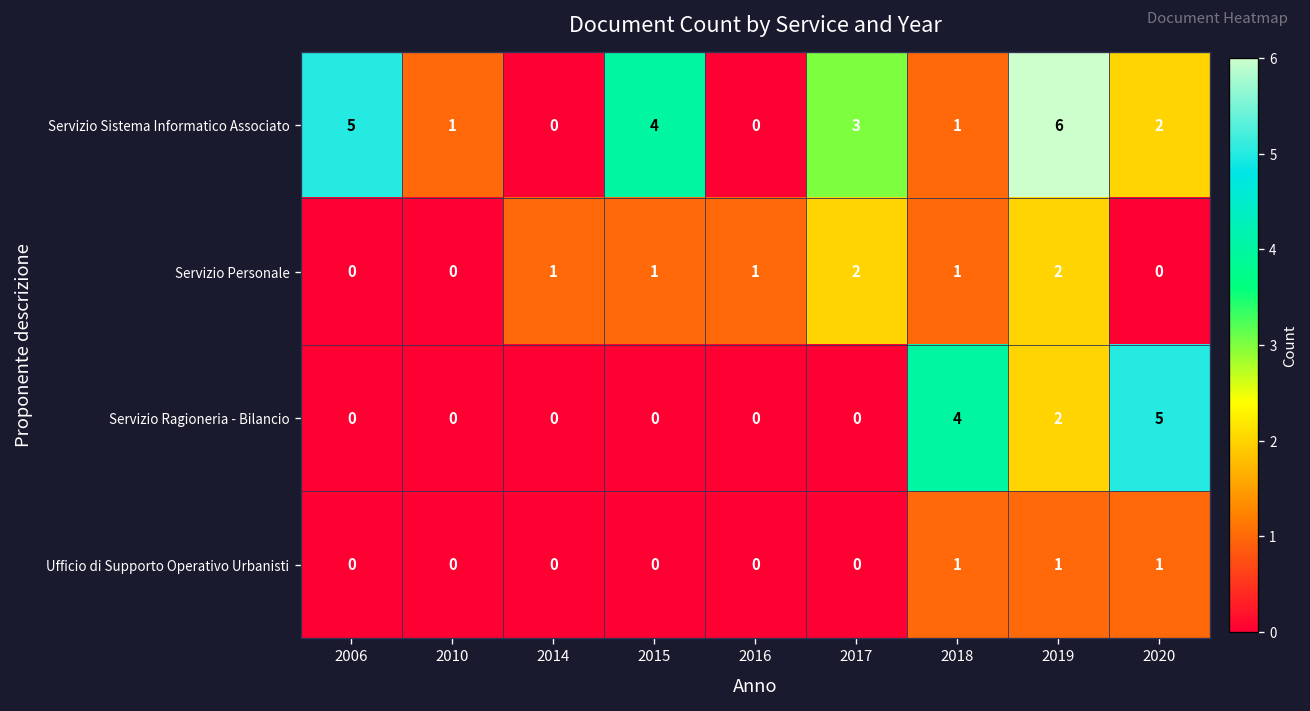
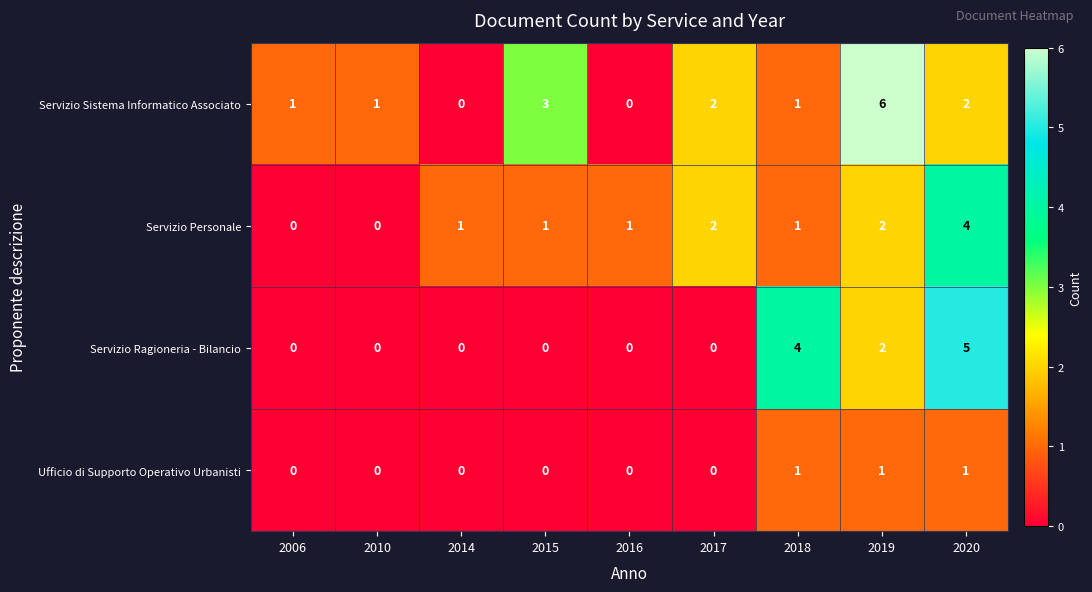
Servizio Sistema Informatico Associato, 2006: 5 -> 1
Servizio Sistema Informatico Associato, 2015: 4 -> 3
Servizio Sistema Informatico Associato, 2017: 3 -> 2
Servizio Personale, 2020: 0 -> 4
